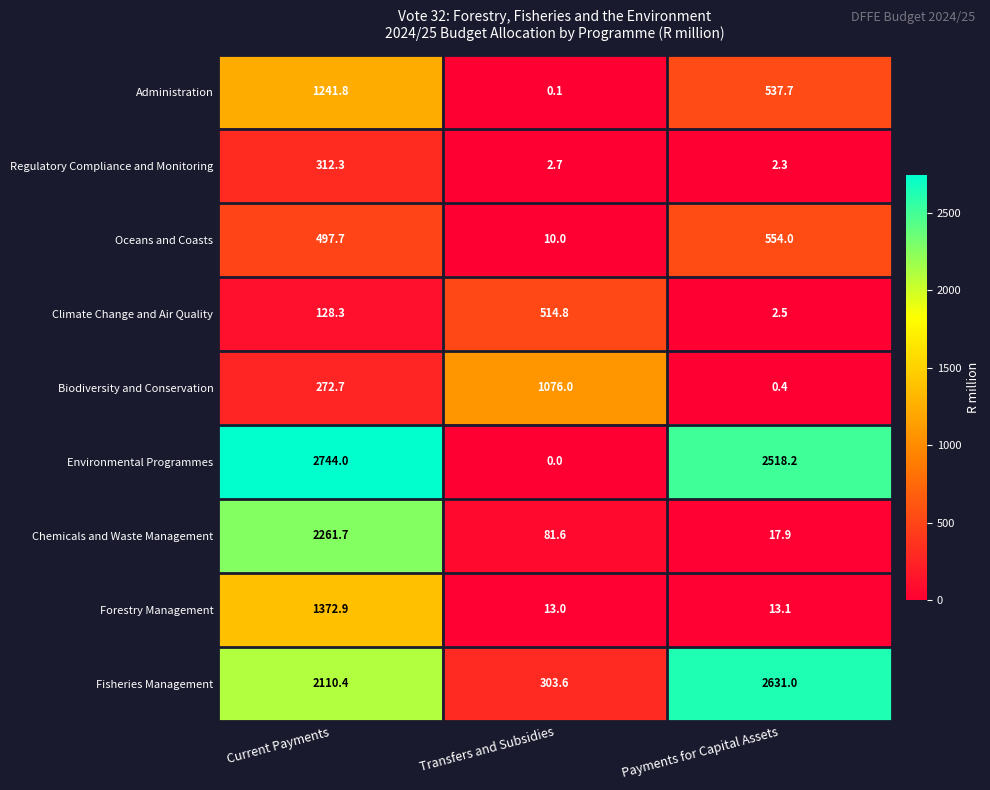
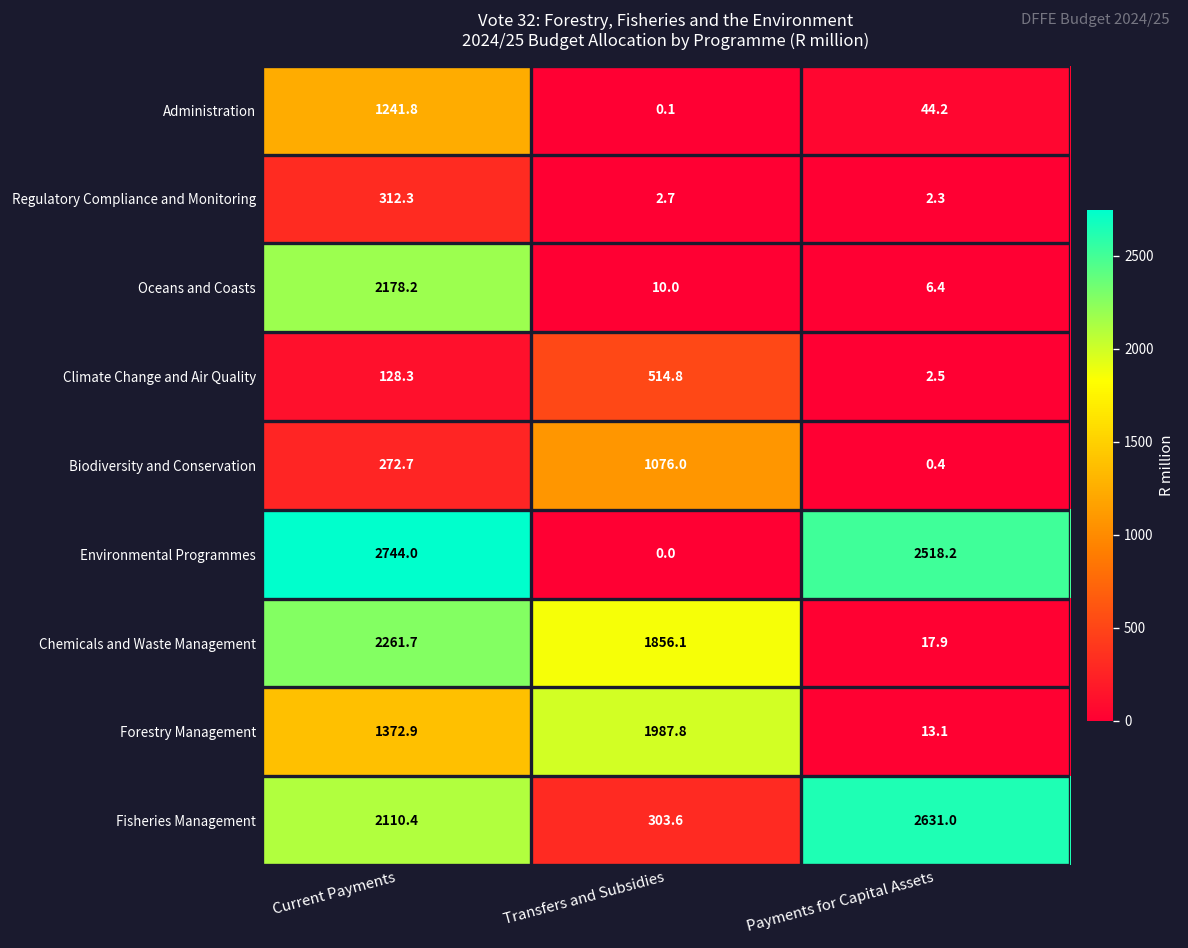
Administration, Payments for Capital Assets: 537.7 -> 44.2
Oceans and Coasts, Current Payments: 497.7 -> 2178.2
Oceans and Coasts, Payments for Capital Assets: 554.0 -> 6.4
Chemicals and Waste Management, Transfers and Subsidies: 81.6 -> 1856.1
Forestry Management, Transfers and Subsidies: 13.0 -> 1987.8
